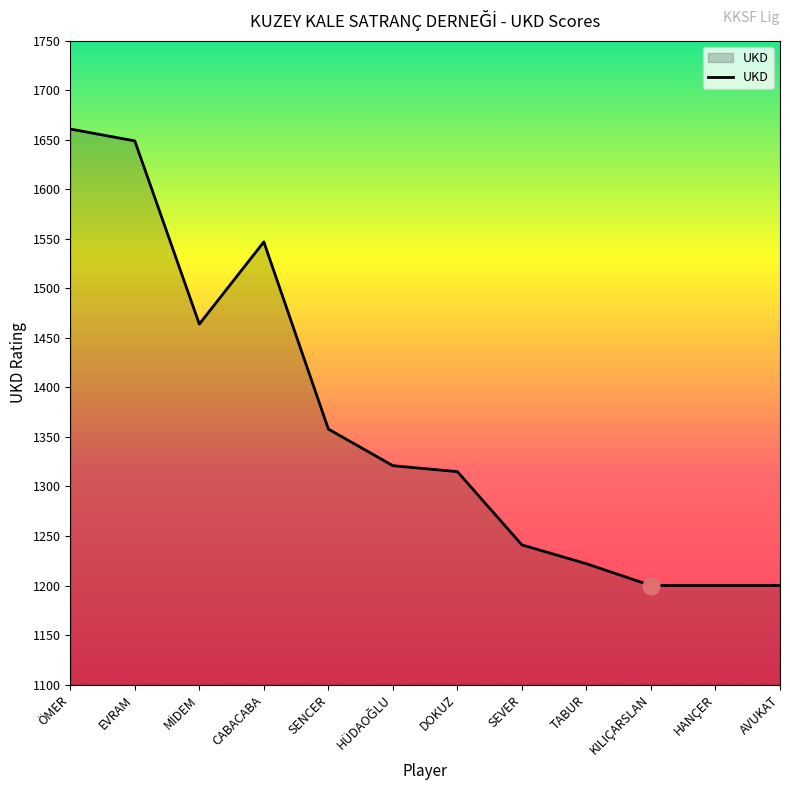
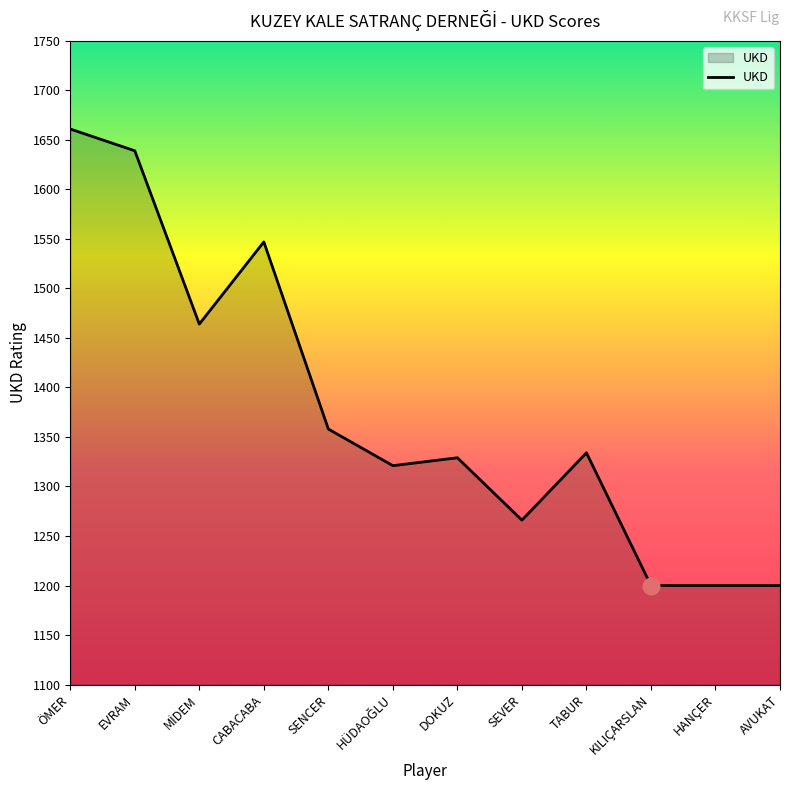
UKD, EVRAM: 1650 -> 1640
UKD, DOKUZ: 1320 -> 1330
UKD, SEVER: 1240 -> 1270
UKD, TABUR: 1220 -> 1330
